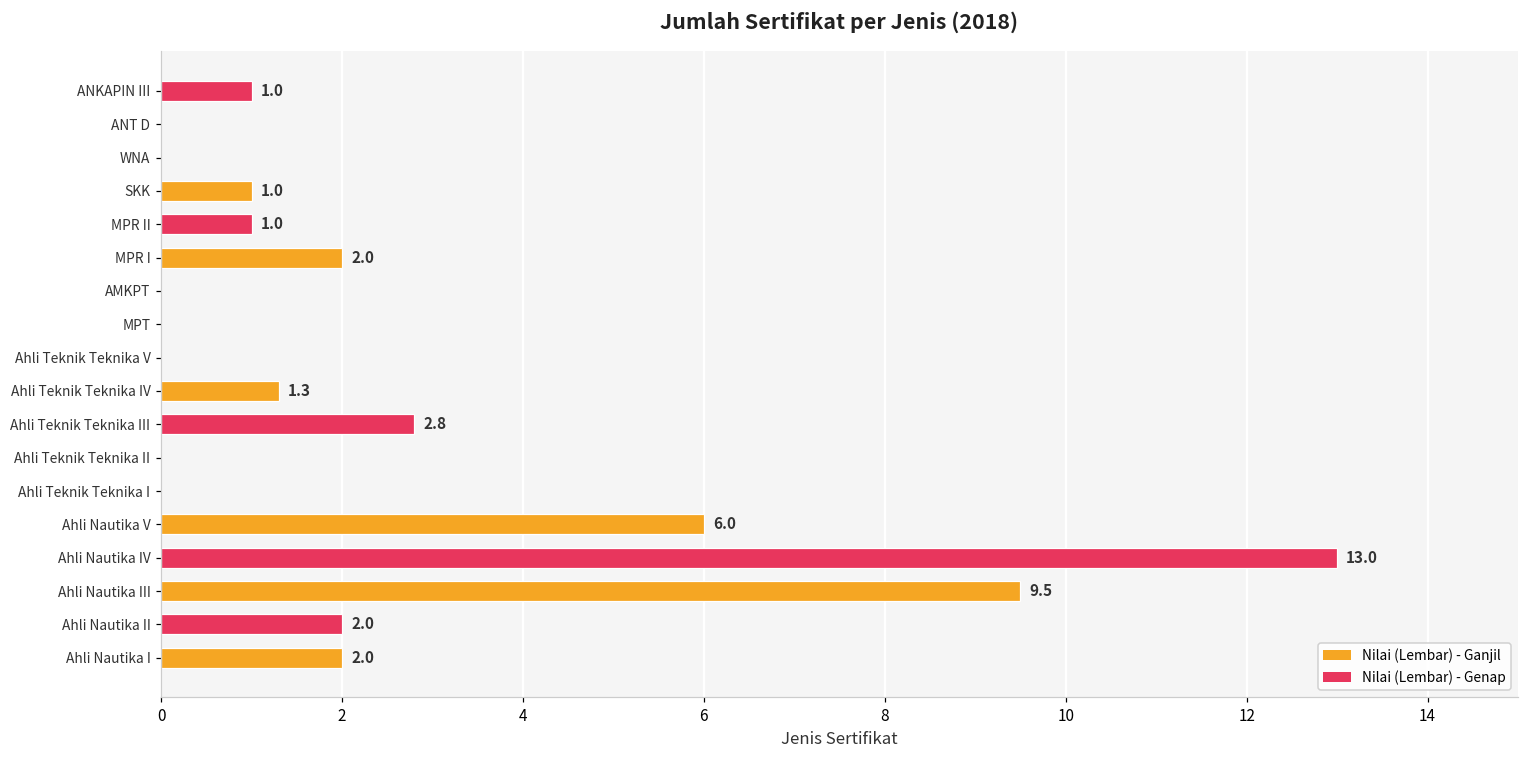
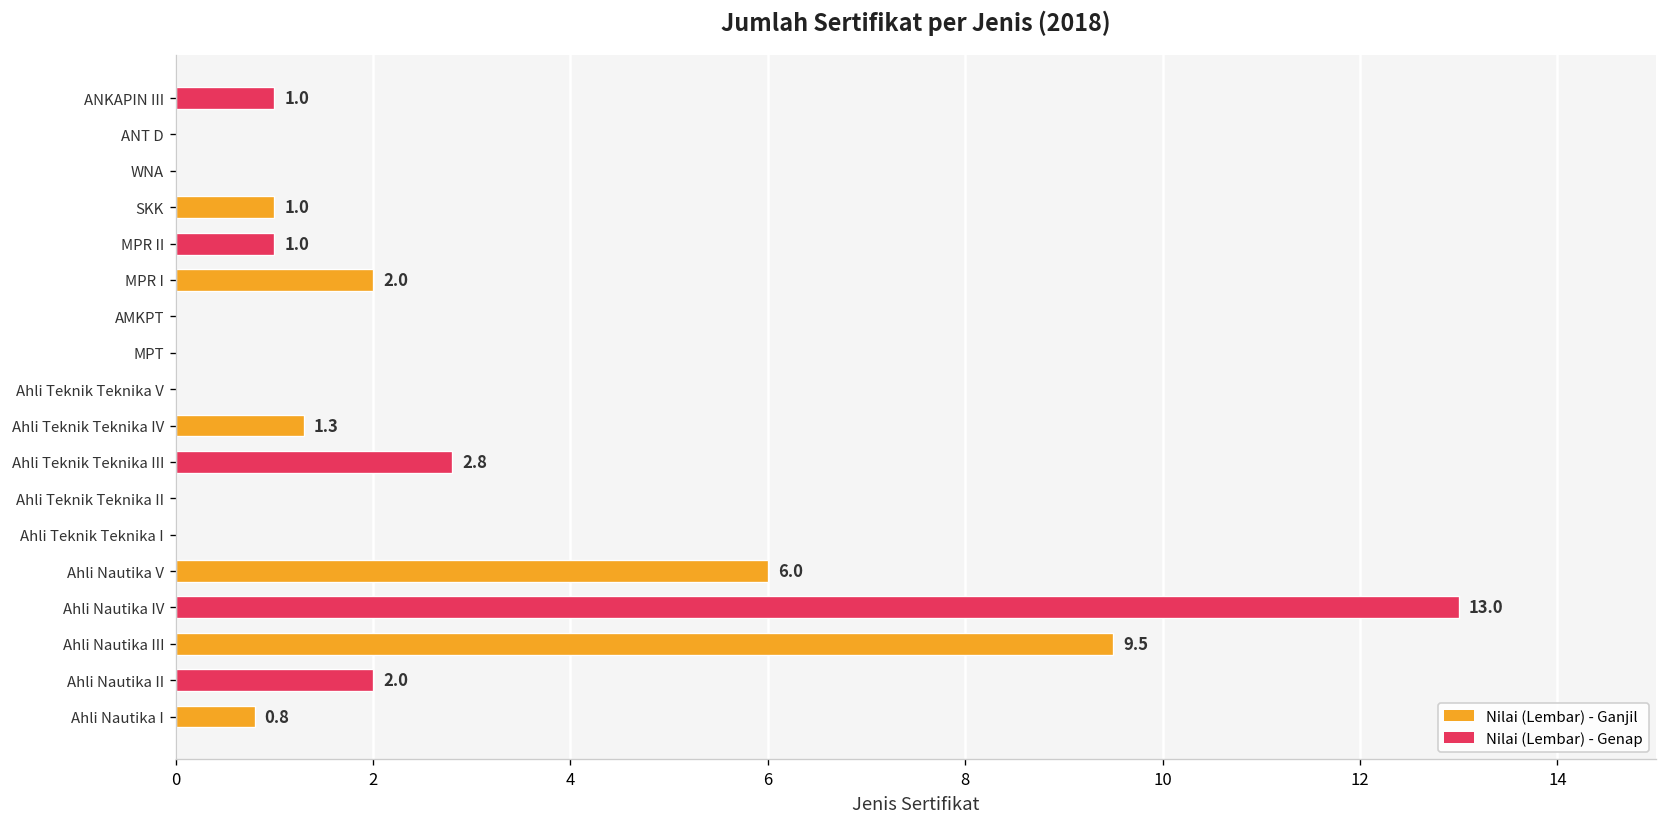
Ahli Nautika I: 2.0 -> 0.8
